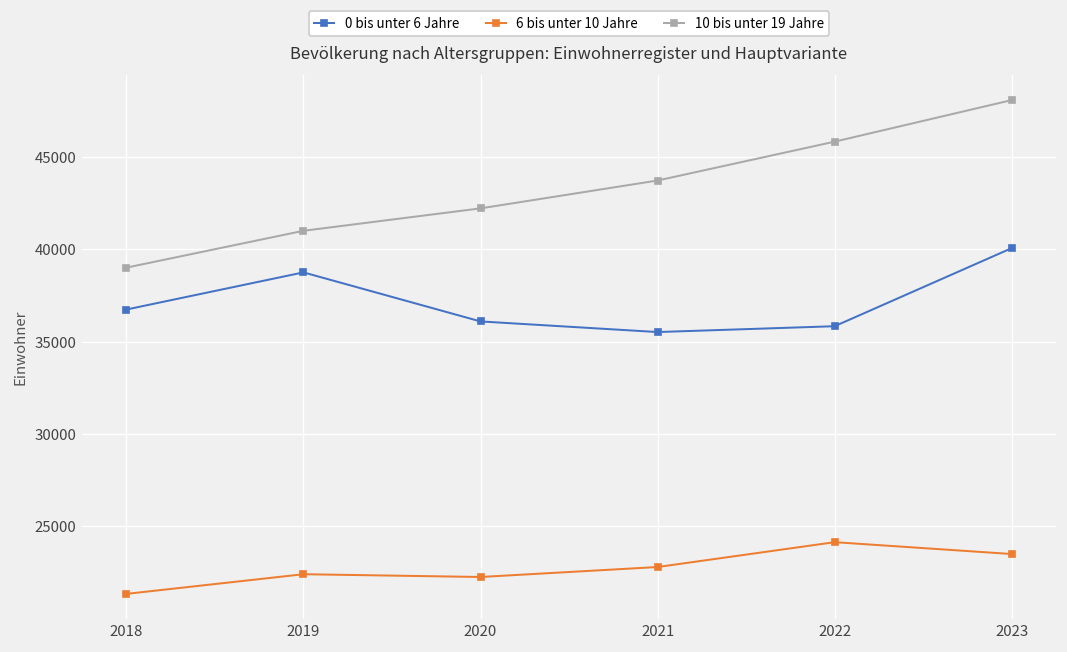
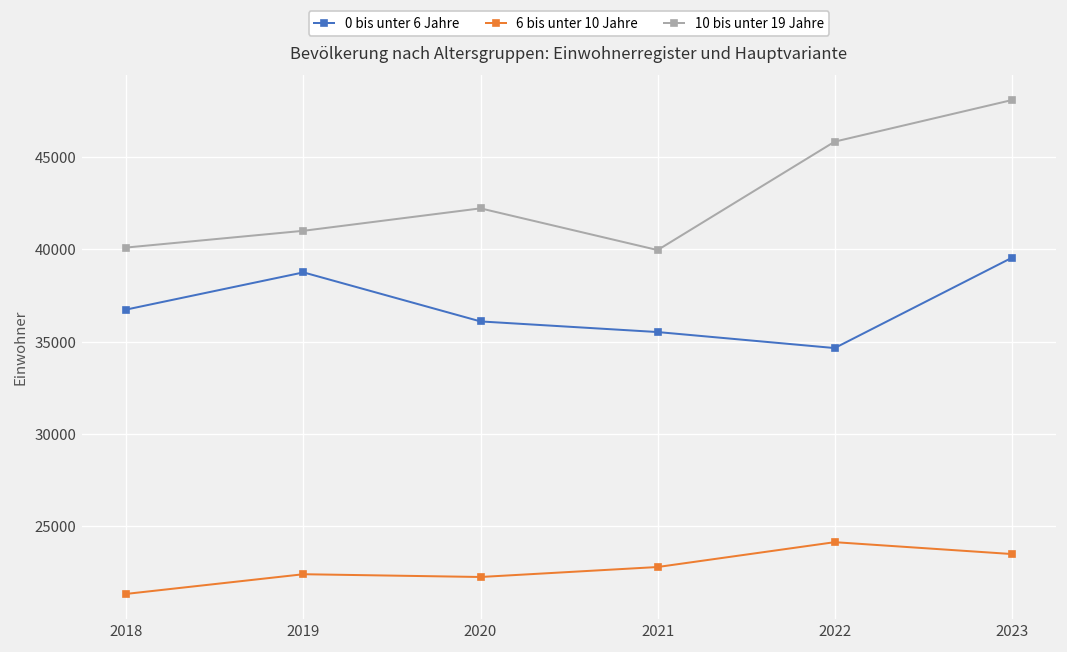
10 bis unter 19 Jahre, 2018: 39000 -> 40100
10 bis unter 19 Jahre, 2021: 43700 -> 40000
0 bis unter 6 Jahre, 2022: 35800 -> 34700
0 bis unter 6 Jahre, 2023: 40100 -> 39500
